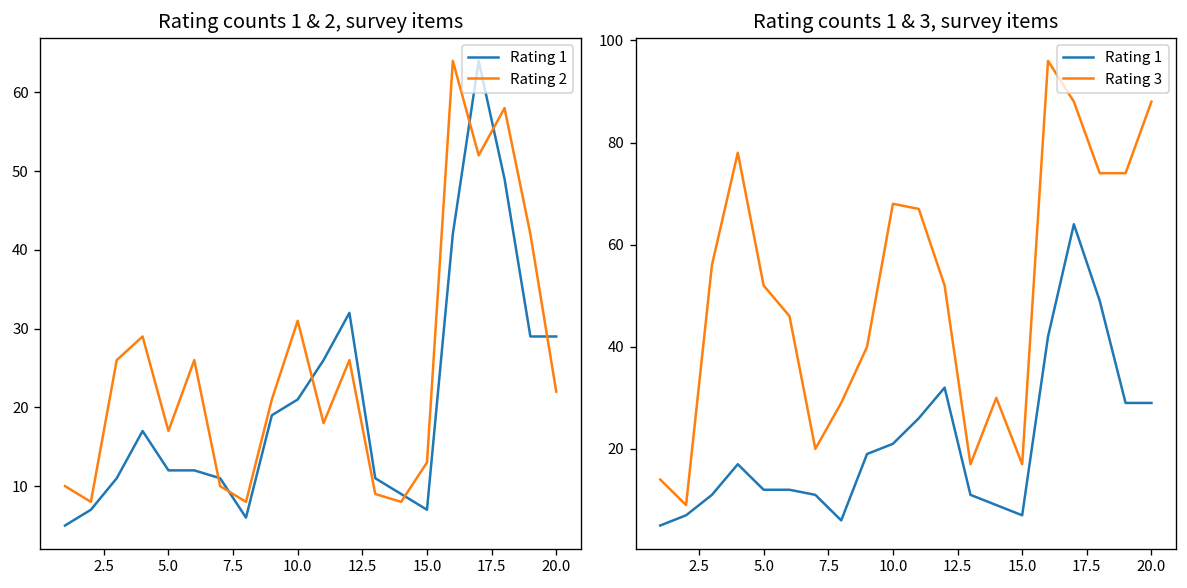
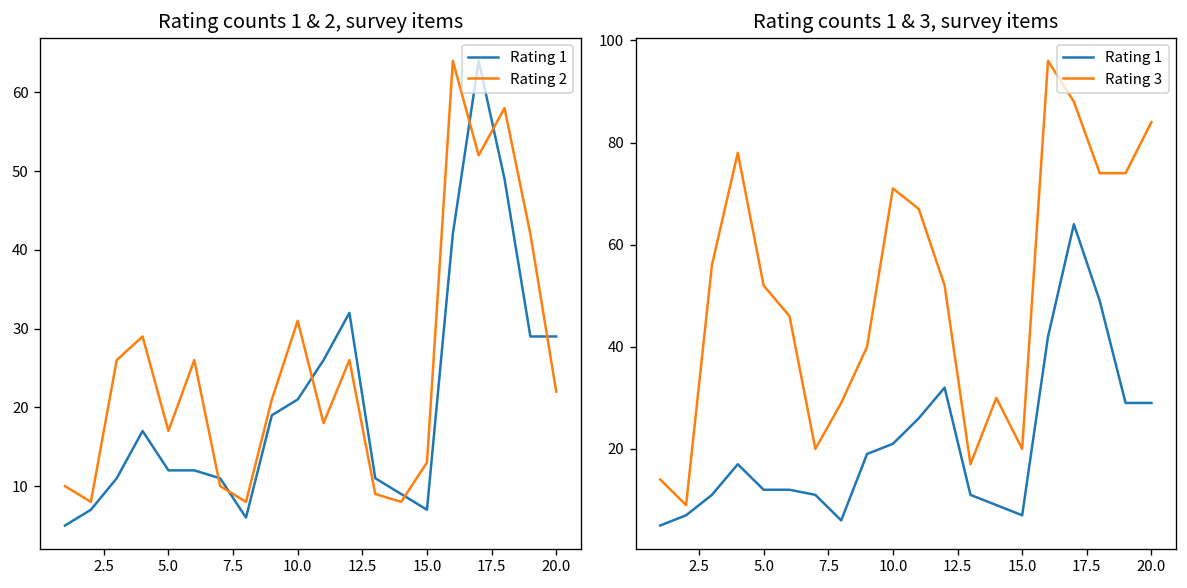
Rating counts 1 & 3, survey items, Rating 3, 10.0: 68 -> 71
Rating counts 1 & 3, survey items, Rating 3, 15.0: 17 -> 20
Rating counts 1 & 3, survey items, Rating 3, 20.0: 88 -> 84
